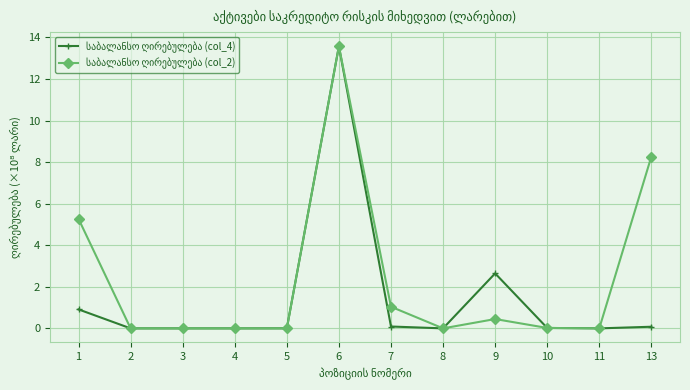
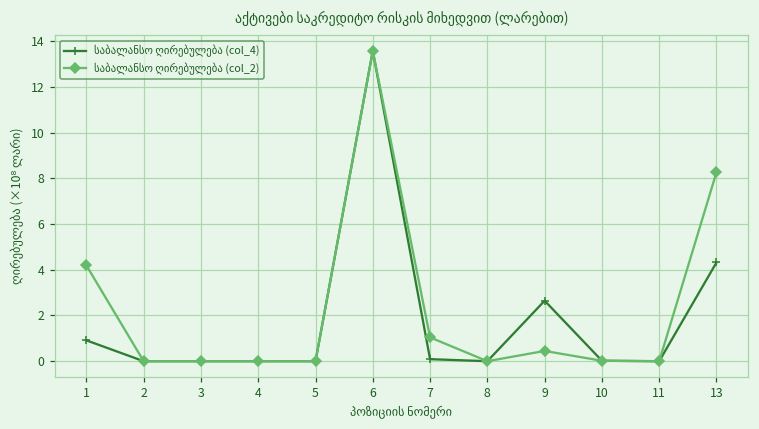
საბალანსო ღირებულება (col_2), 1: 5.3 -> 4.2
საბალანსო ღირებულება (col_4), 13: 0.1 -> 4.3
